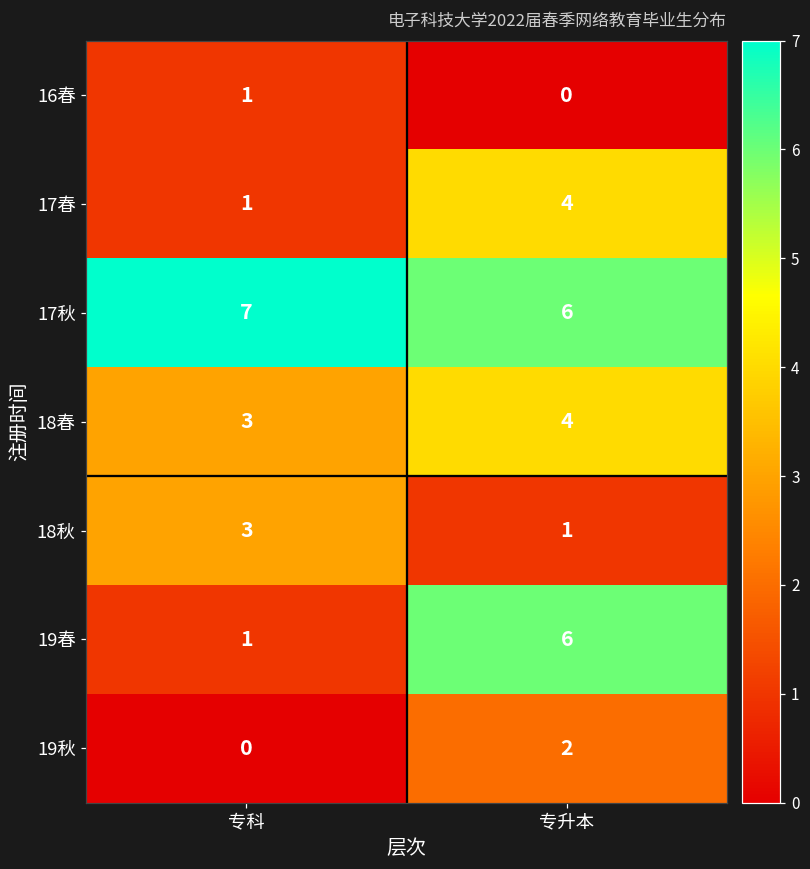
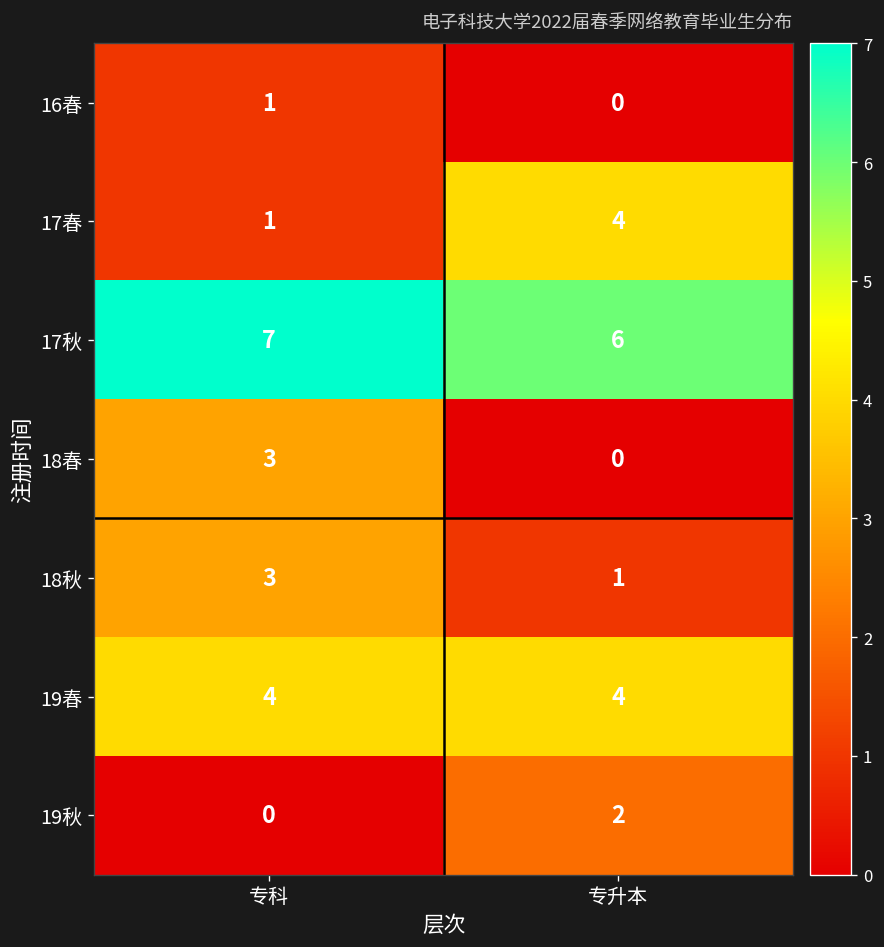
18春, 专升本: 4 -> 0
19春, 专科: 1 -> 4
19春, 专升本: 6 -> 4
